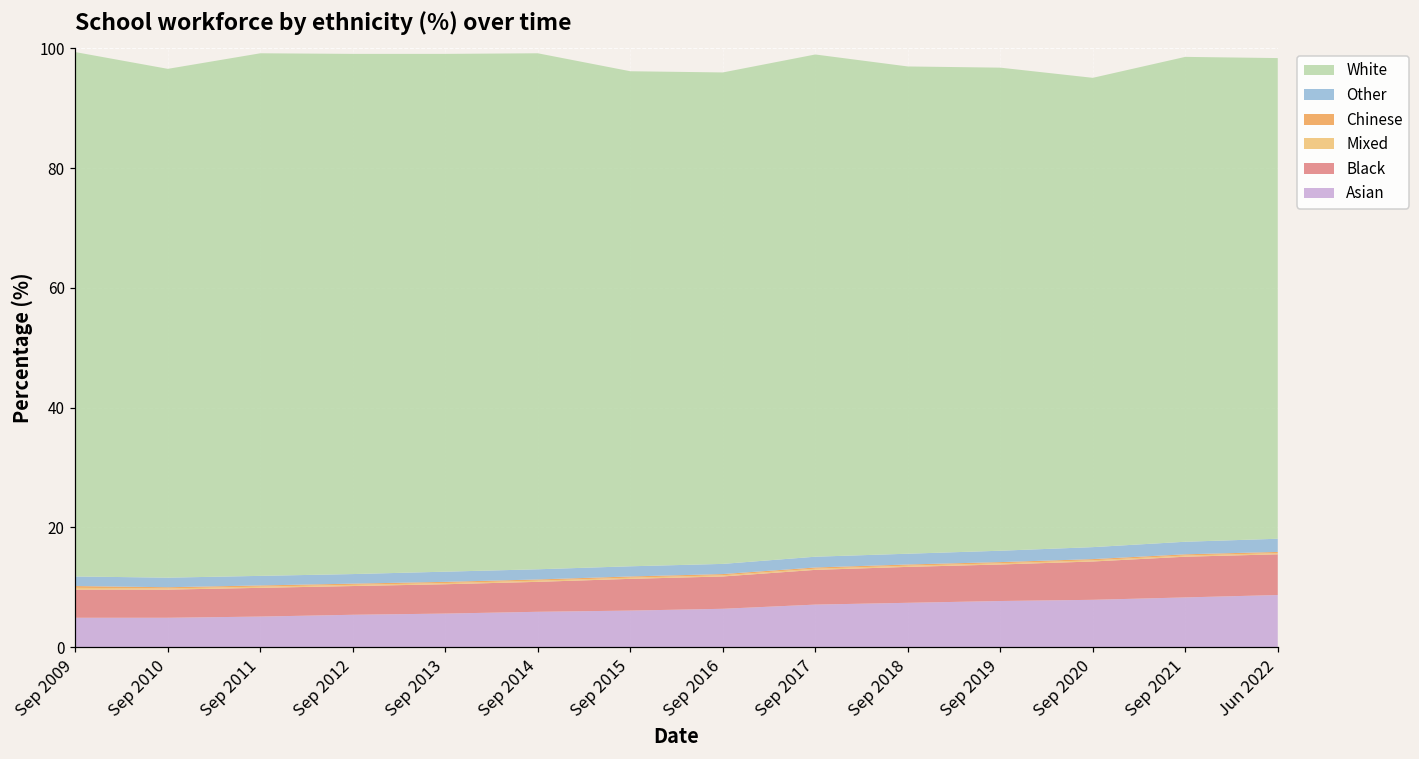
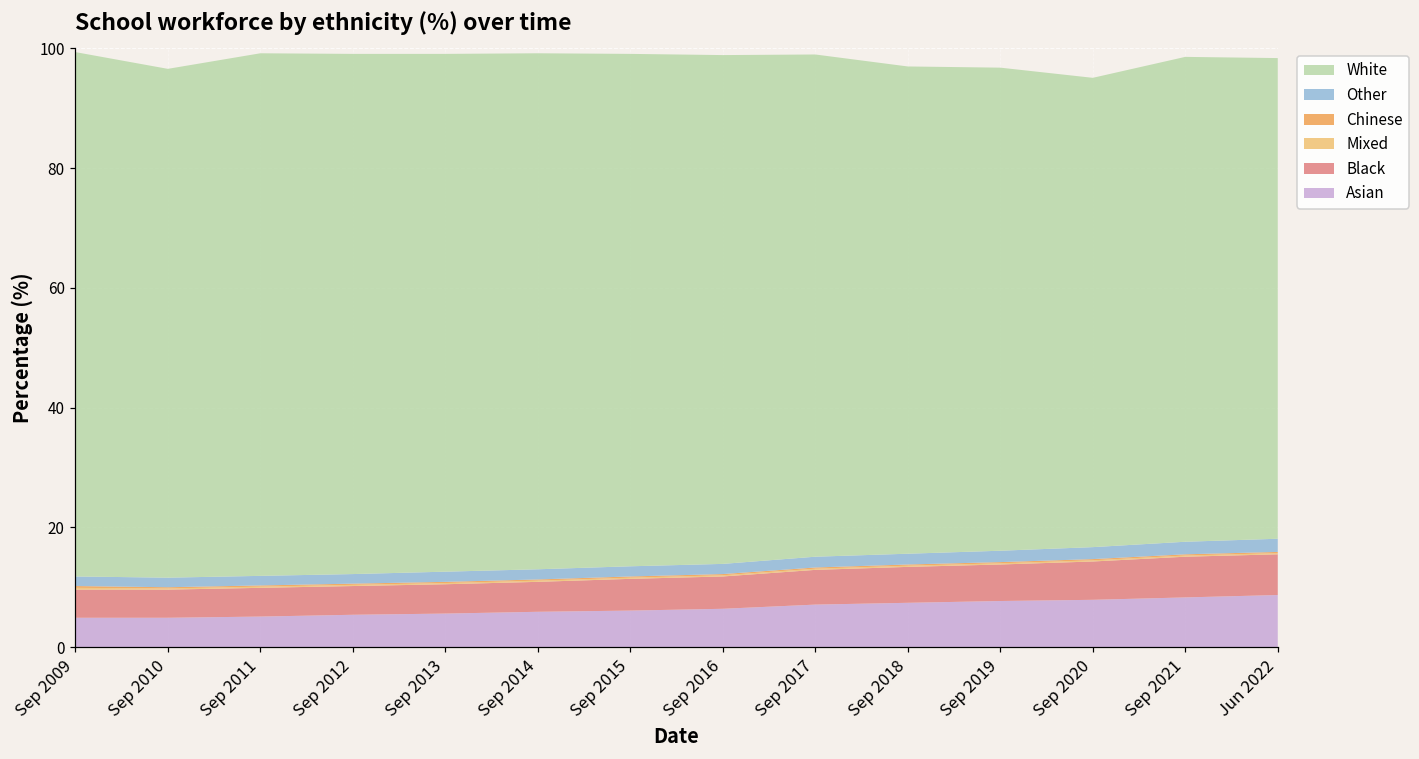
White, Sep 2015: 83 -> 86
White, Sep 2016: 82 -> 85
